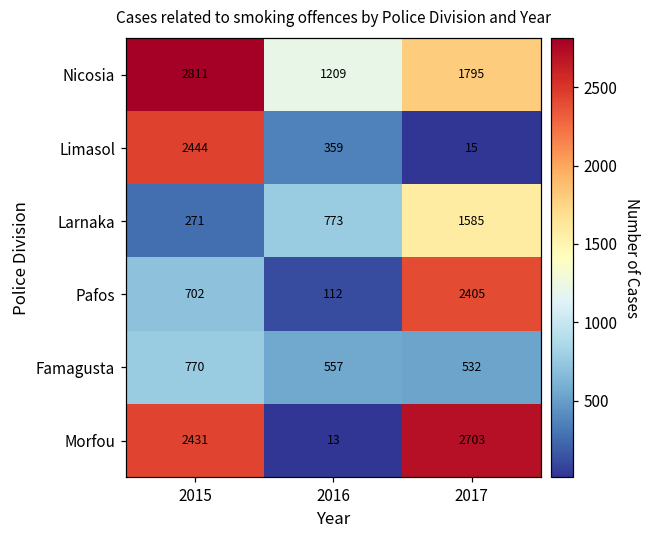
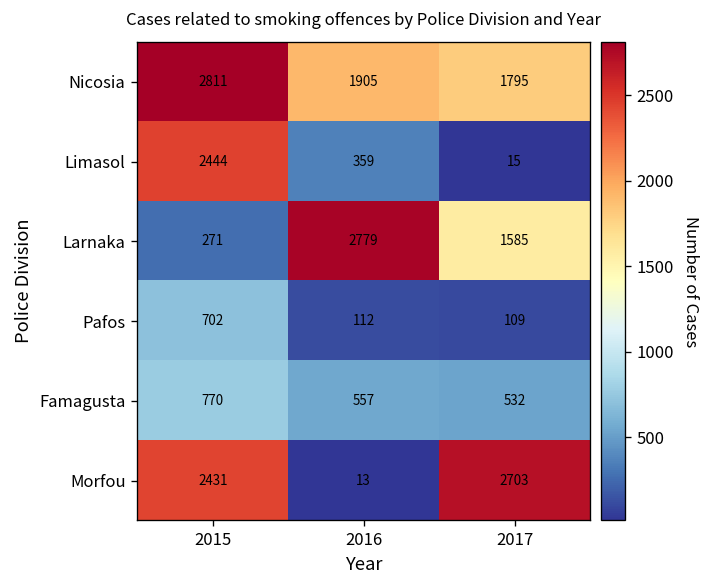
Nicosia, 2016: 1209 -> 1905
Larnaka, 2016: 773 -> 2779
Pafos, 2017: 2405 -> 109
